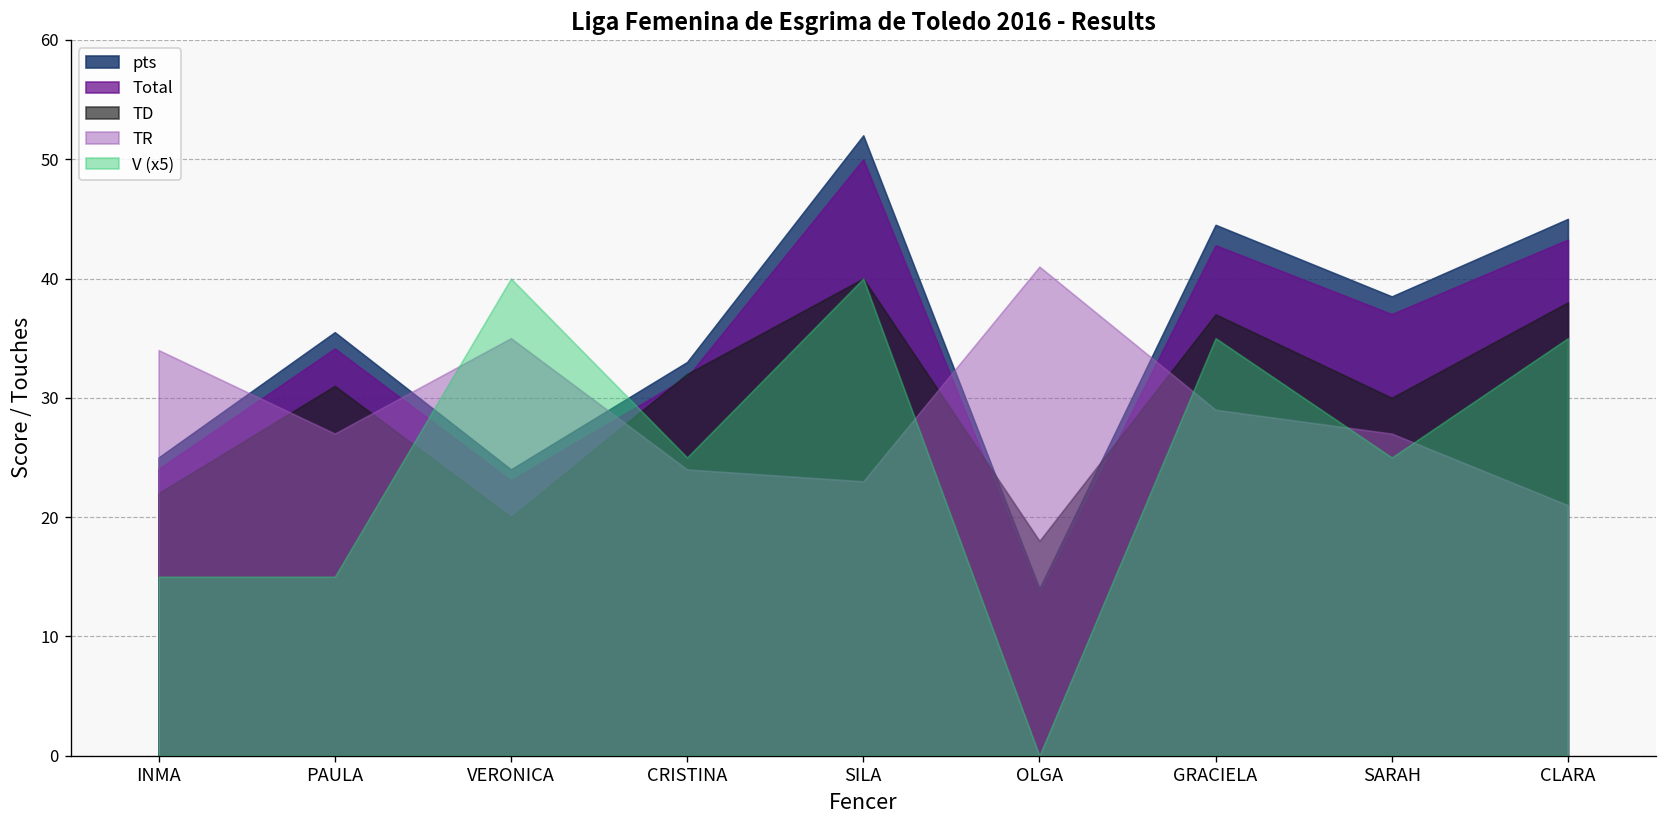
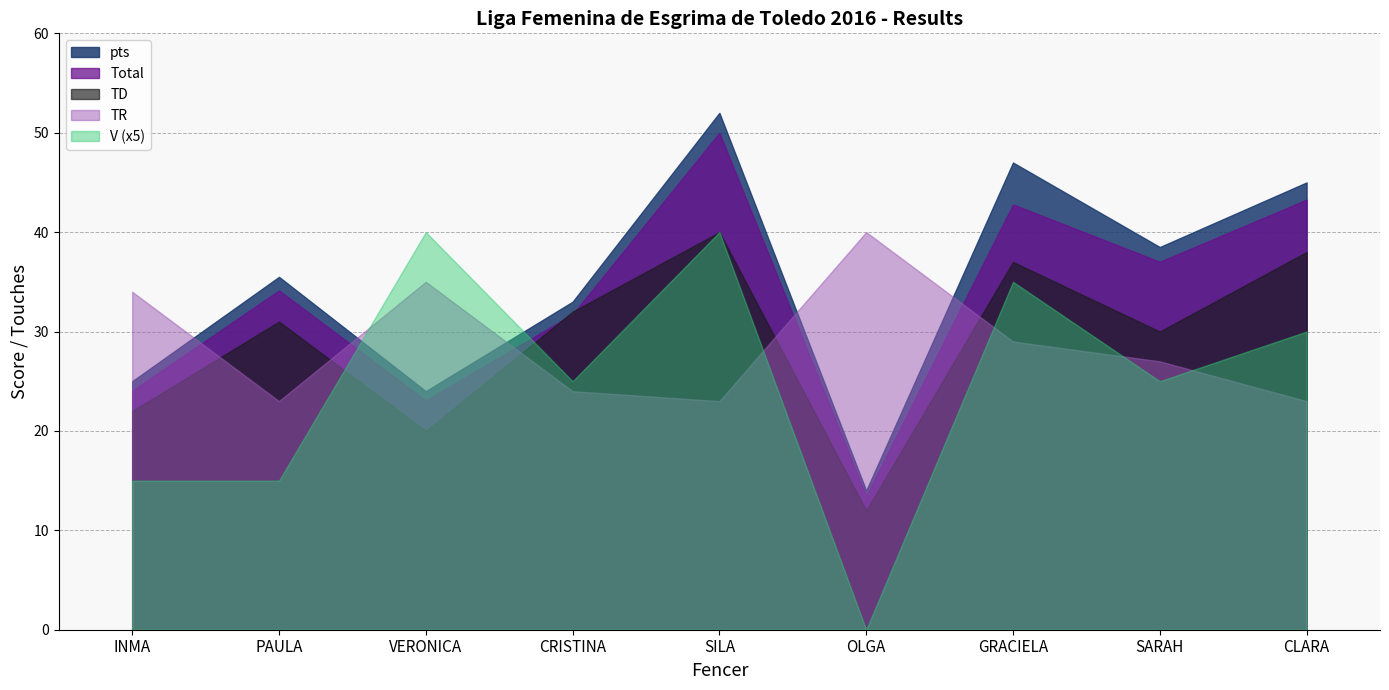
TR, PAULA: 27 -> 23
TD, OLGA: 18 -> 12
TR, OLGA: 41 -> 40
pts, GRACIELA: 45 -> 47
TR, CLARA: 21 -> 23
V (x5), CLARA: 35 -> 30
